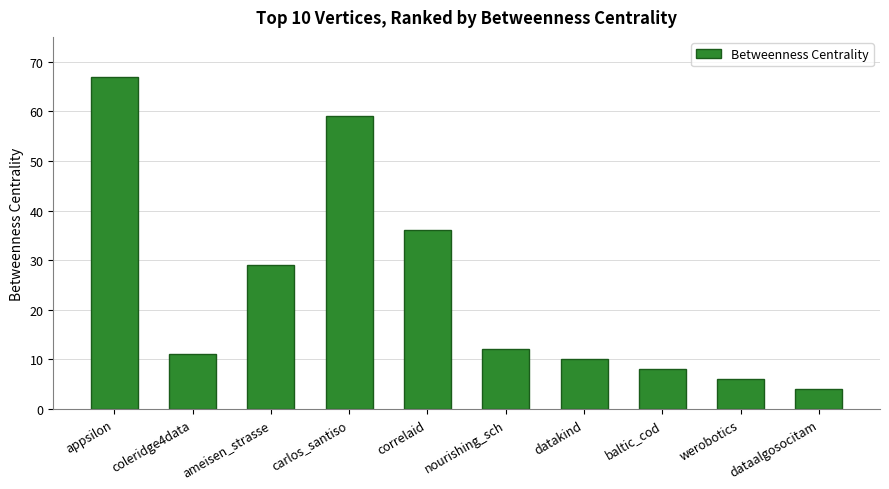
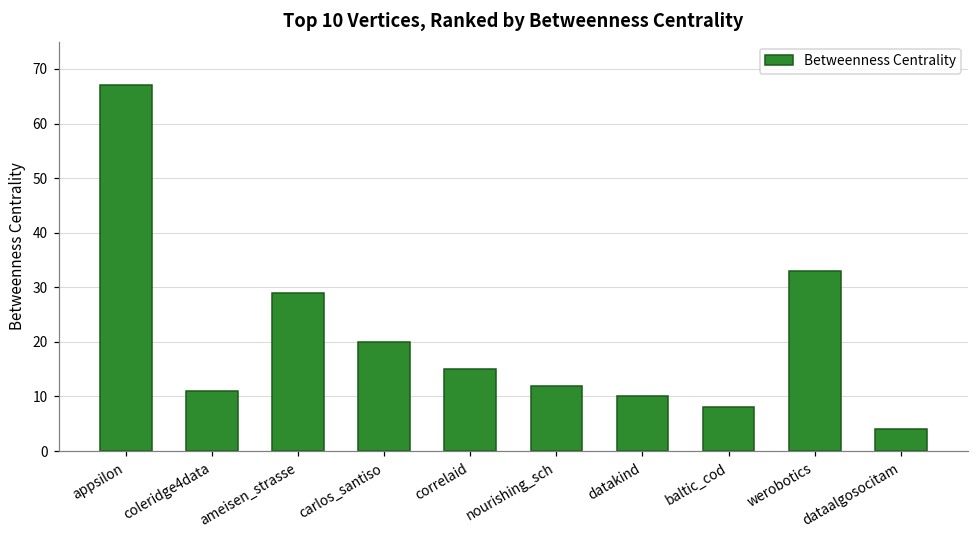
carlos_santiso: 59 -> 20
correlaid: 36 -> 15
werobotics: 6 -> 33
